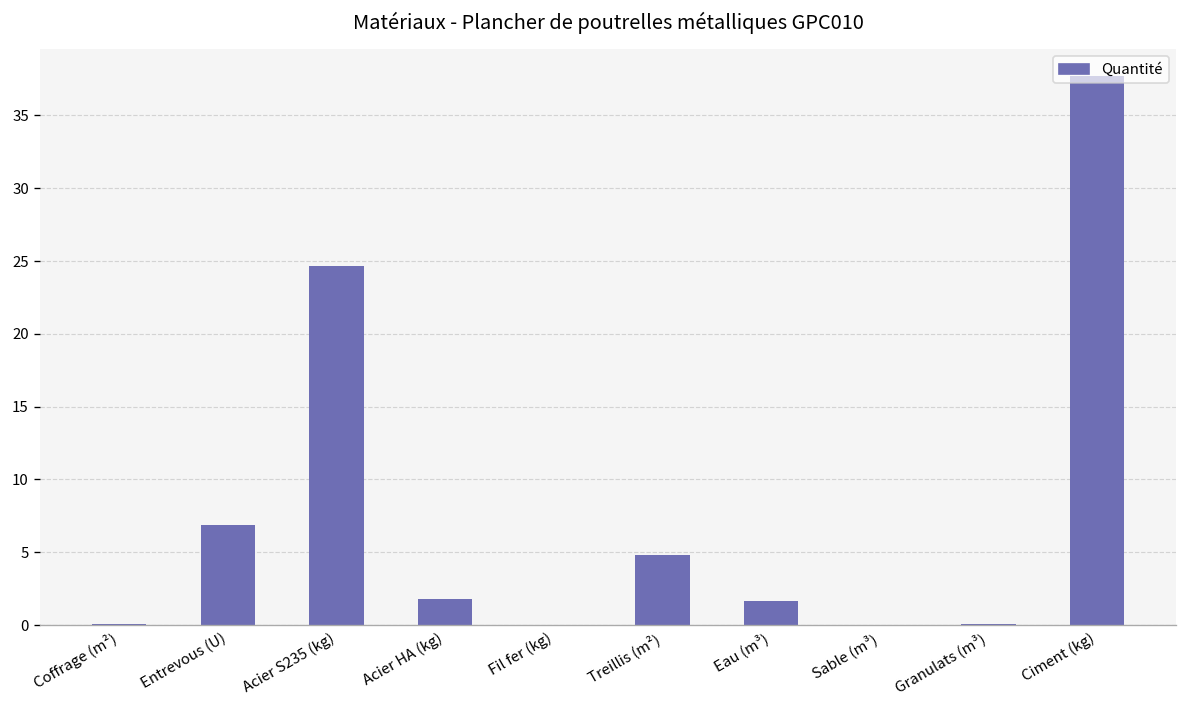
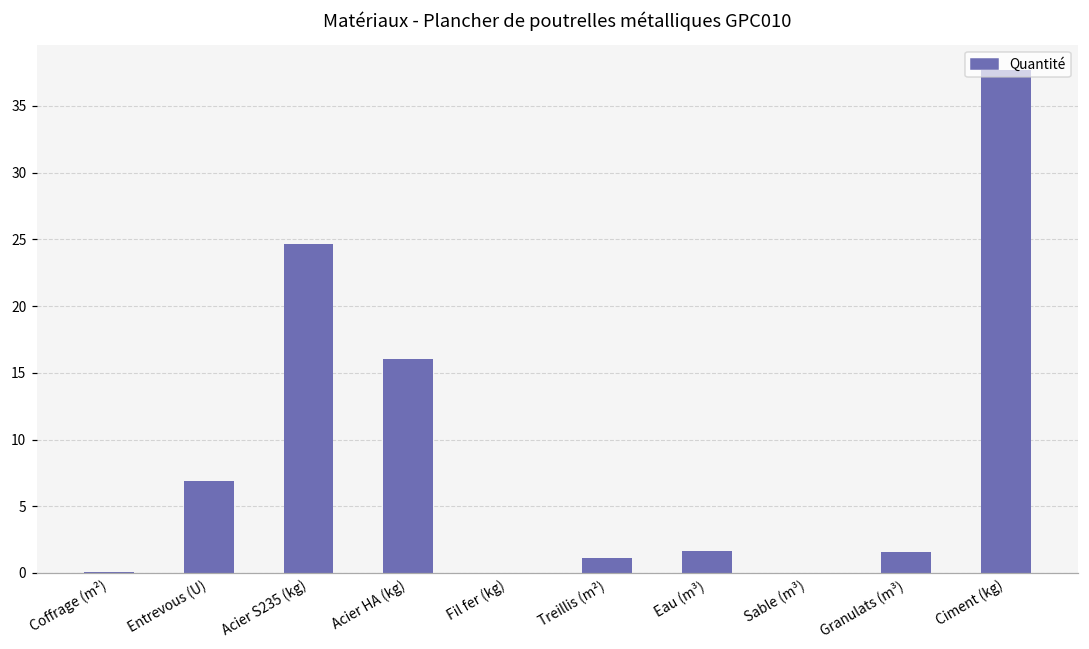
Acier HA (kg): 1.8 -> 16.0
Treillis (m²): 4.8 -> 1.1
Granulats (m³): 0.1 -> 1.5
